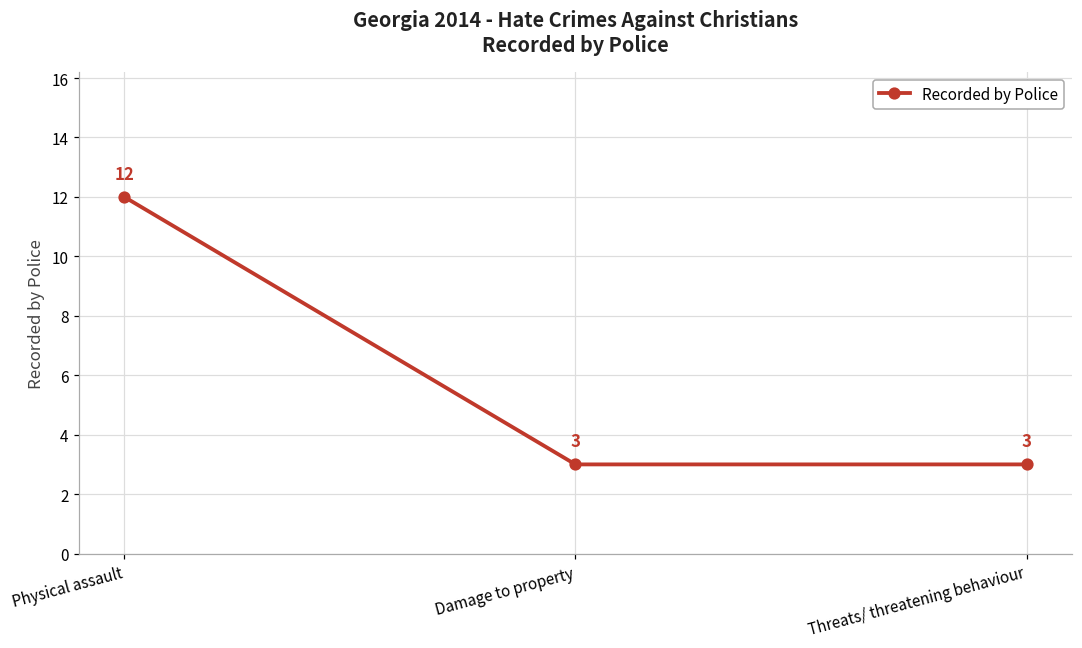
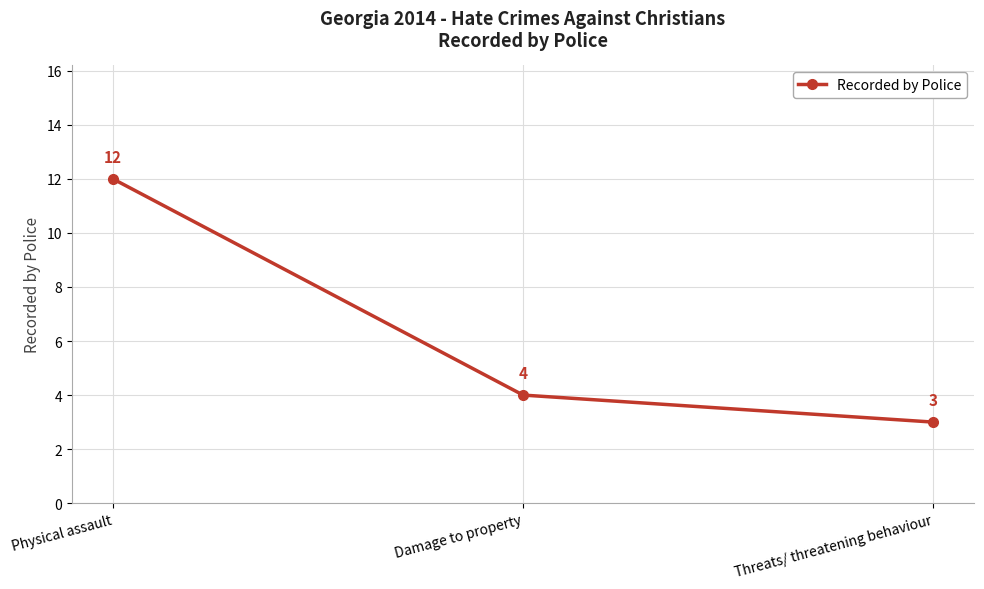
Damage to property: 3 -> 4
